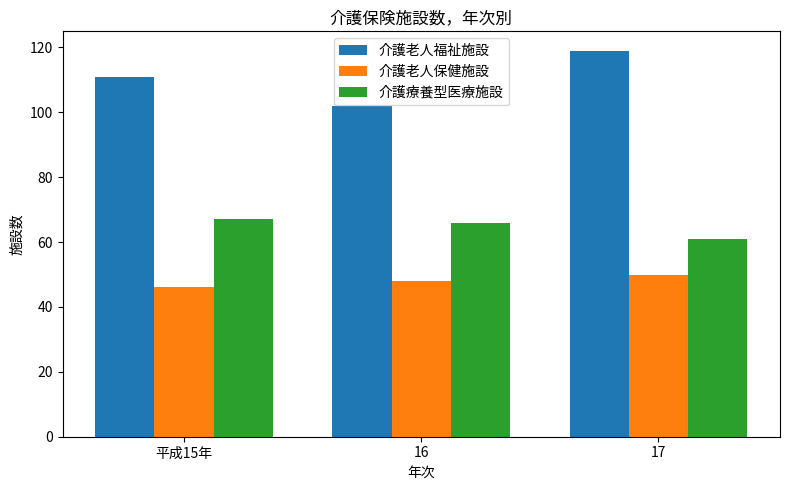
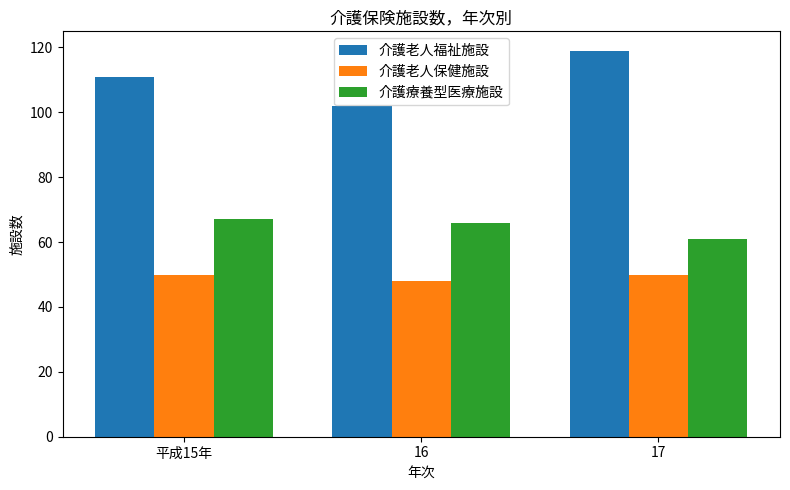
介護老人保健施設, 平成15年: 46 -> 50
